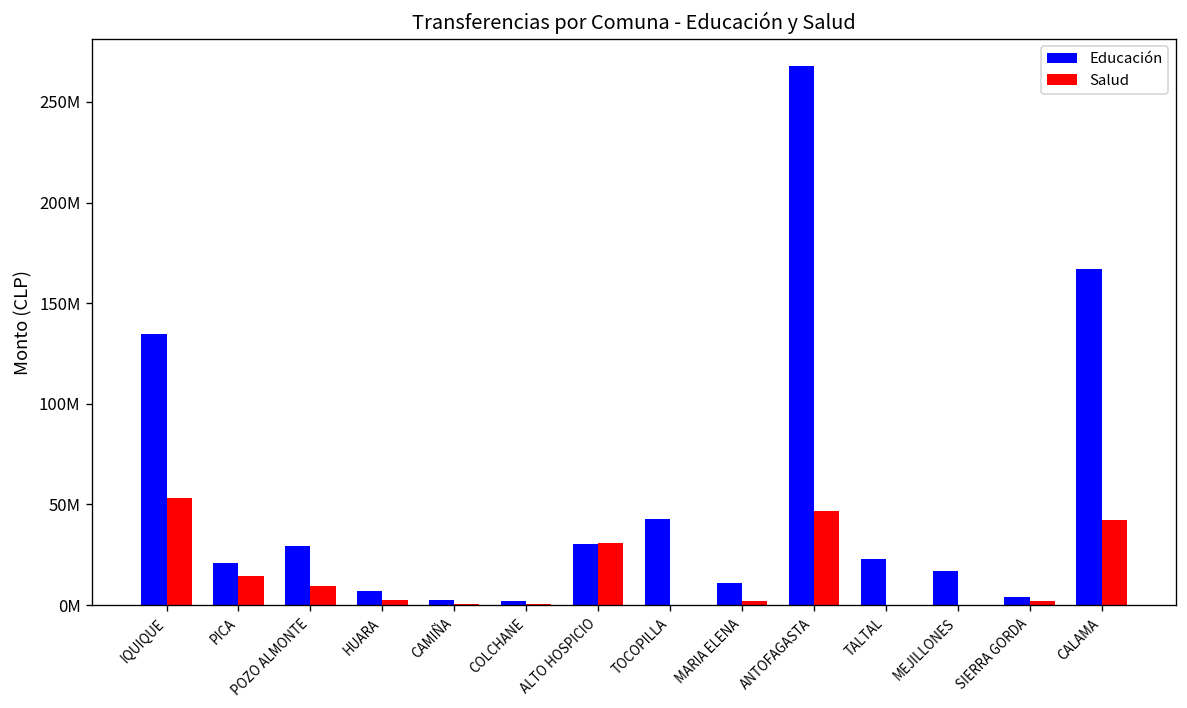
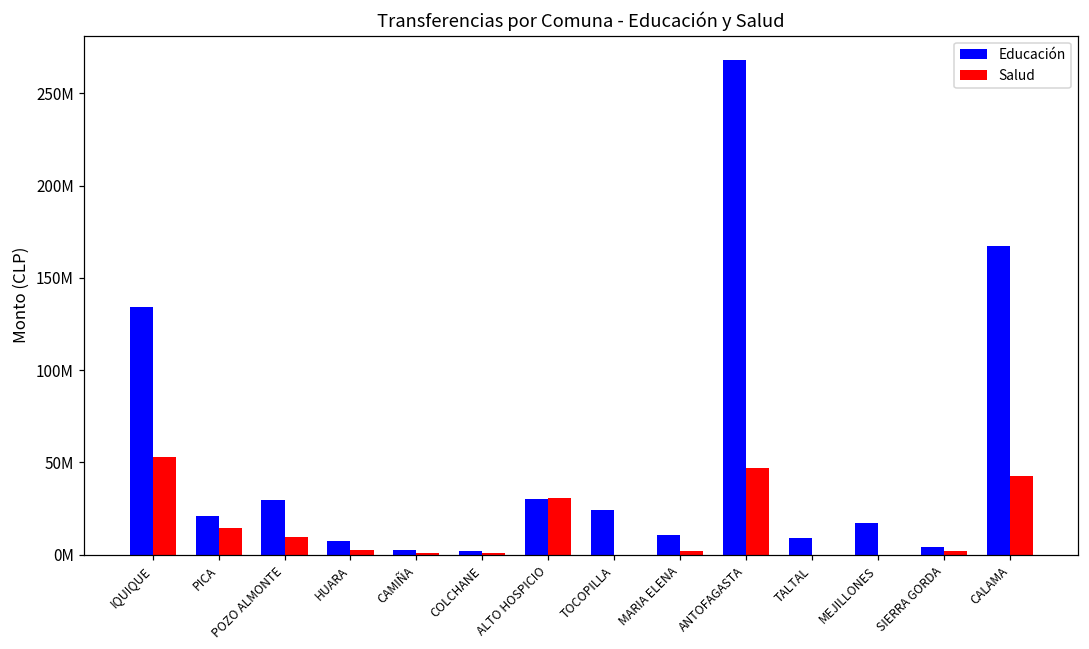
Educación, TOCOPILLA: 43000000 -> 24000000
Educación, TALTAL: 23000000 -> 9000000
